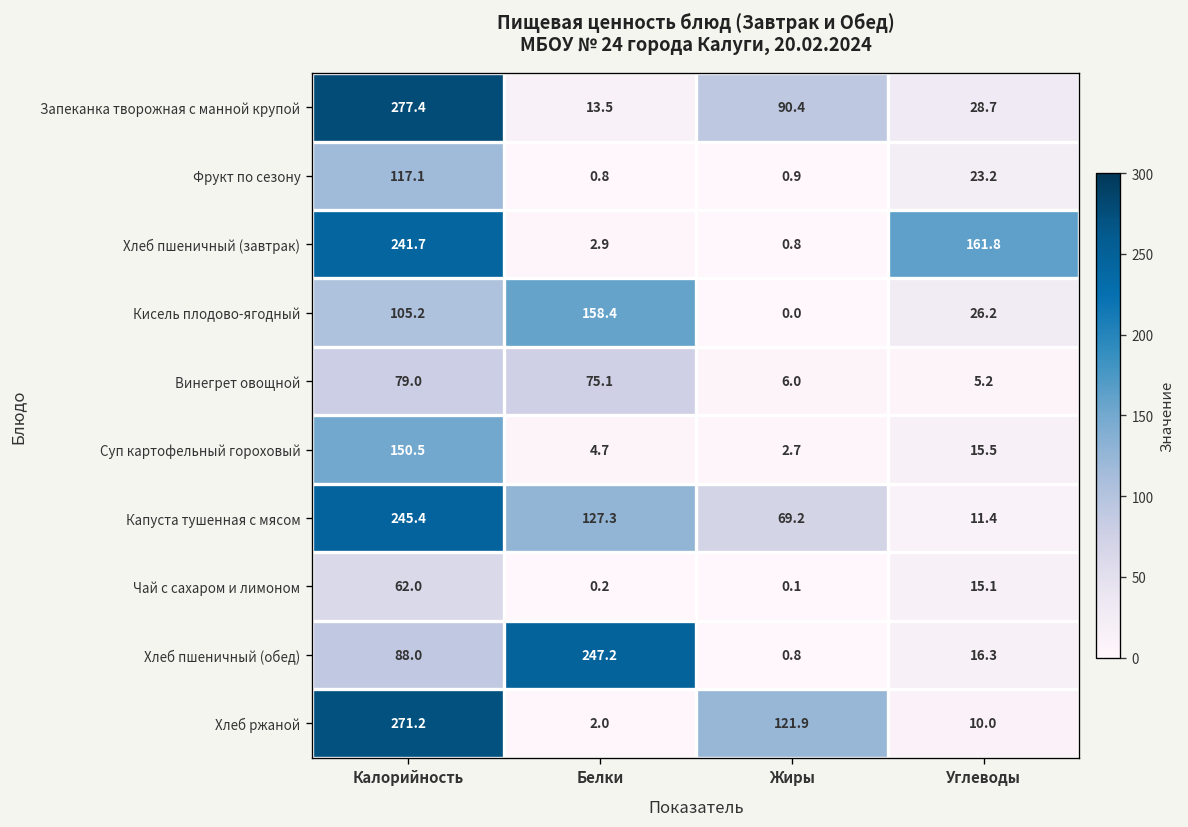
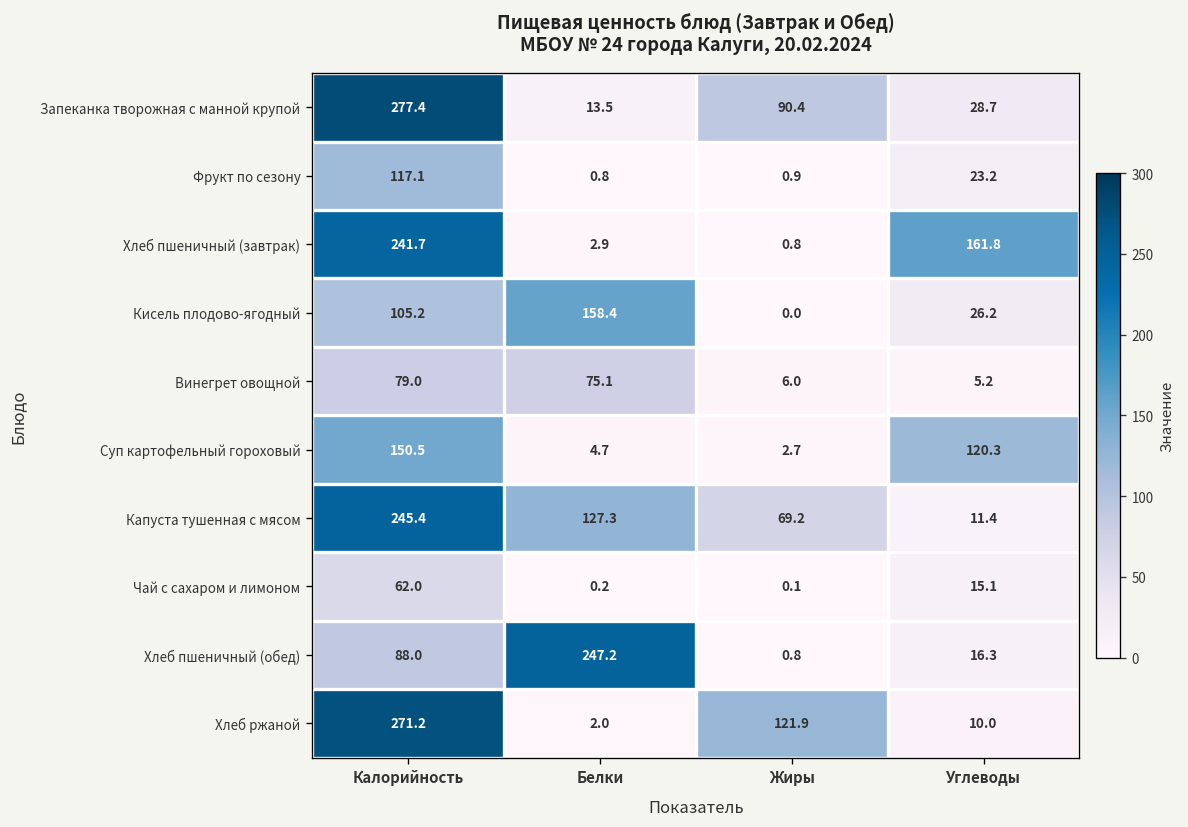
Суп картофельный гороховый, Углеводы: 15.5 -> 120.3
